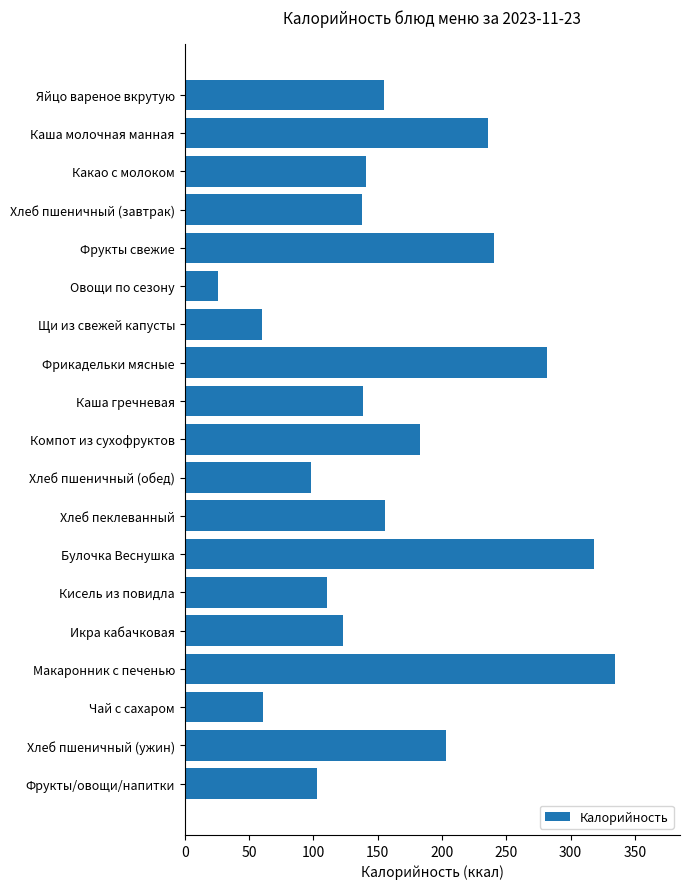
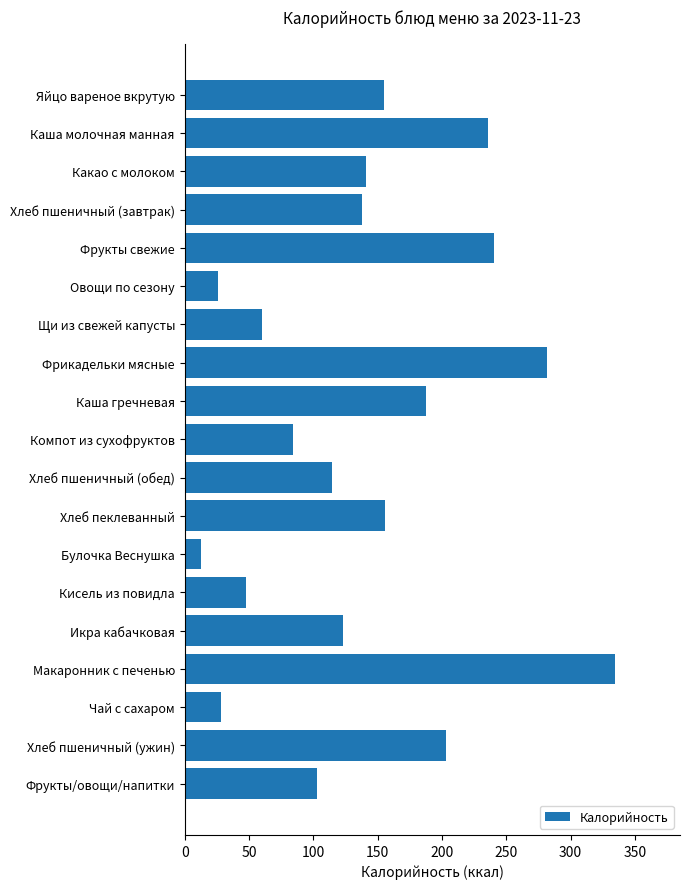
Каша гречневая: 139 -> 187
Компот из сухофруктов: 183 -> 84
Хлеб пшеничный (обед): 98 -> 115
Булочка Веснушка: 318 -> 13
Кисель из повидла: 110 -> 48
Чай с сахаром: 61 -> 28
